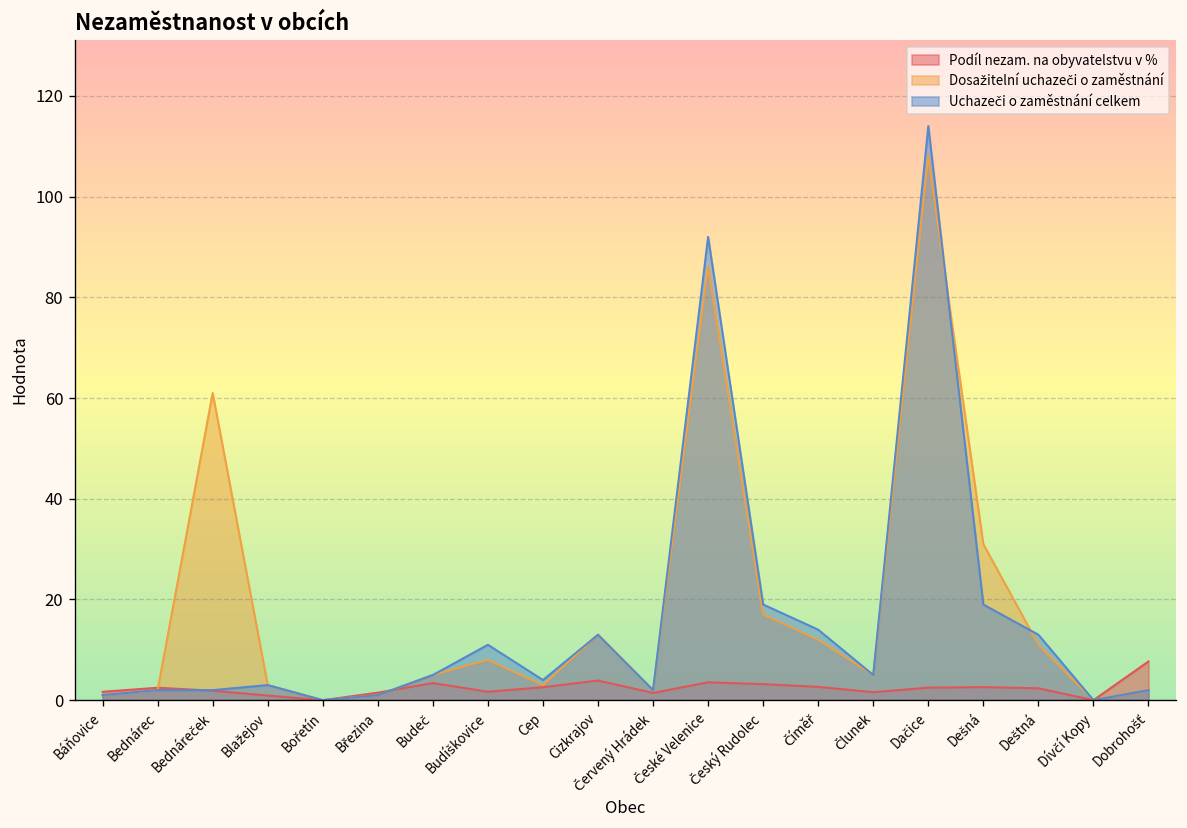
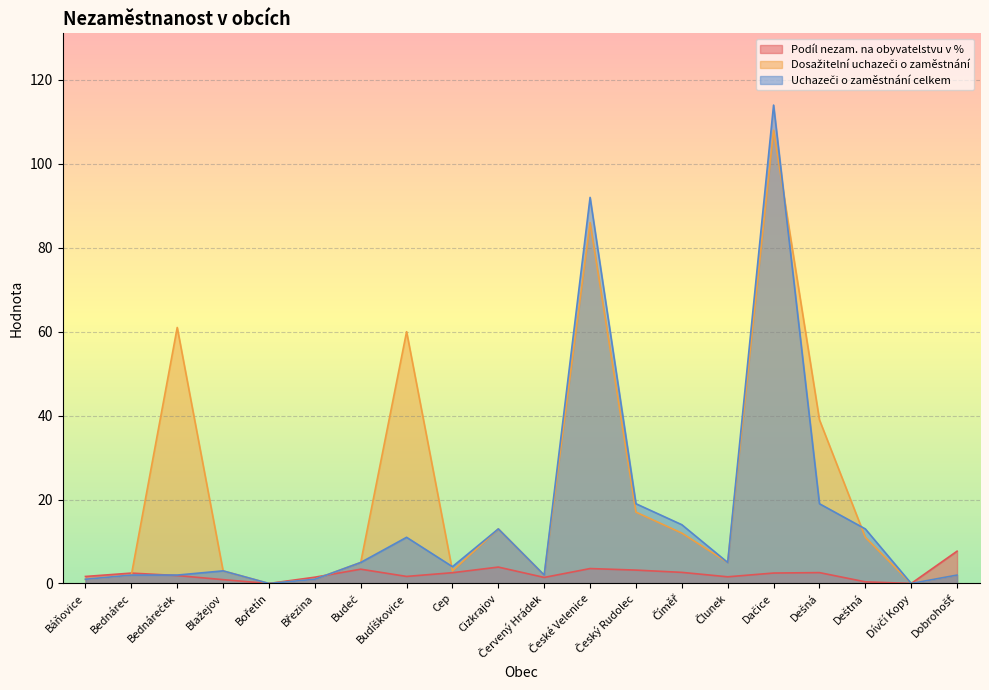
Dosažitelní uchazeči o zaměstnání, Budíškovice: 8 -> 60
Dosažitelní uchazeči o zaměstnání, Dešná: 31 -> 39
Podíl nezam. na obyvatelstvu v %, Deštná: 2 -> 0
